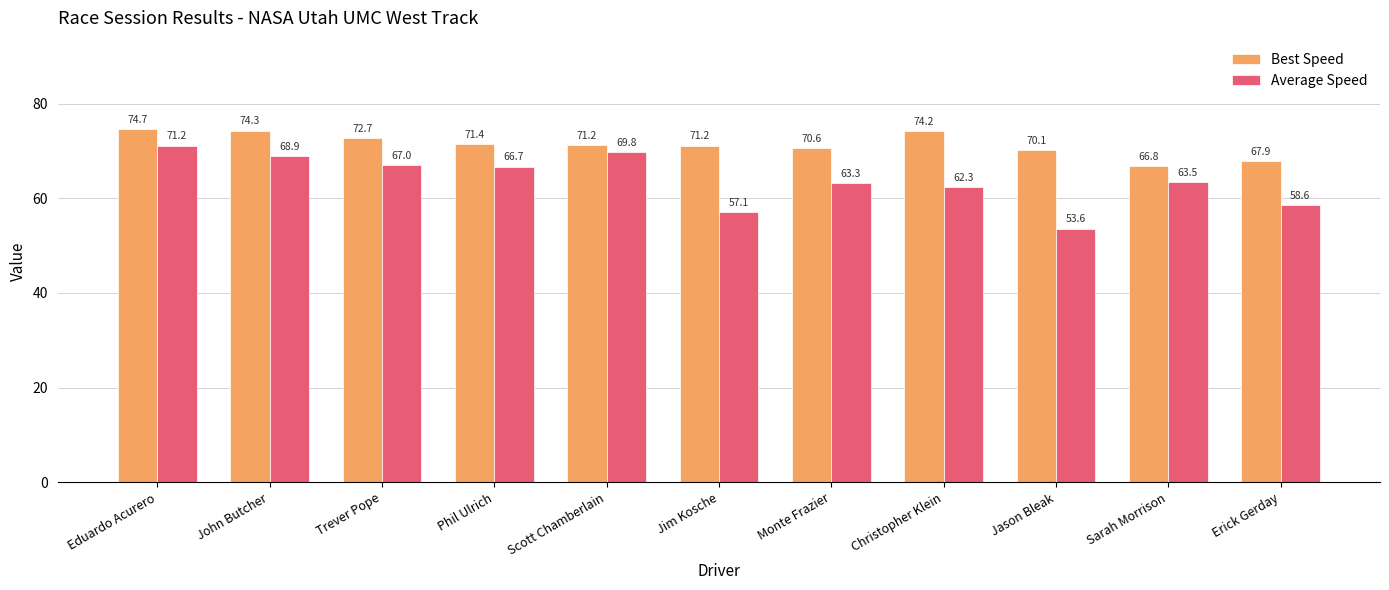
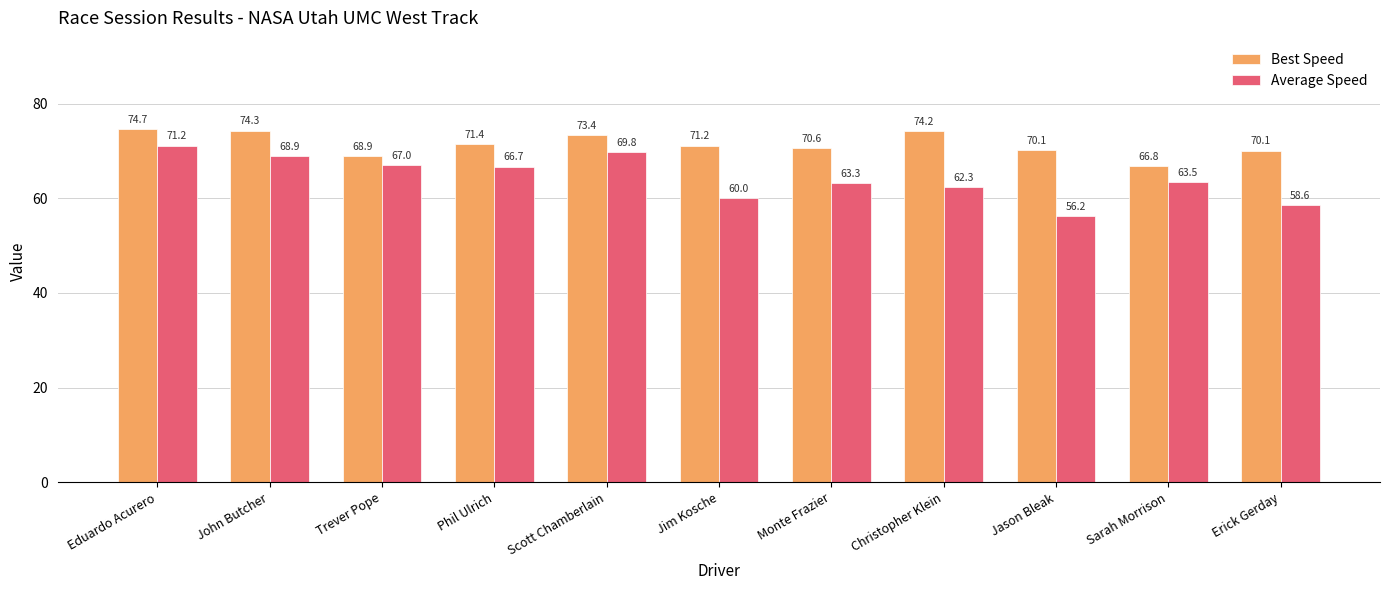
Best Speed, Trever Pope: 72.7 -> 68.9
Best Speed, Scott Chamberlain: 71.2 -> 73.4
Average Speed, Jim Kosche: 57.1 -> 60.0
Average Speed, Jason Bleak: 53.6 -> 56.2
Best Speed, Erick Gerday: 67.9 -> 70.1
